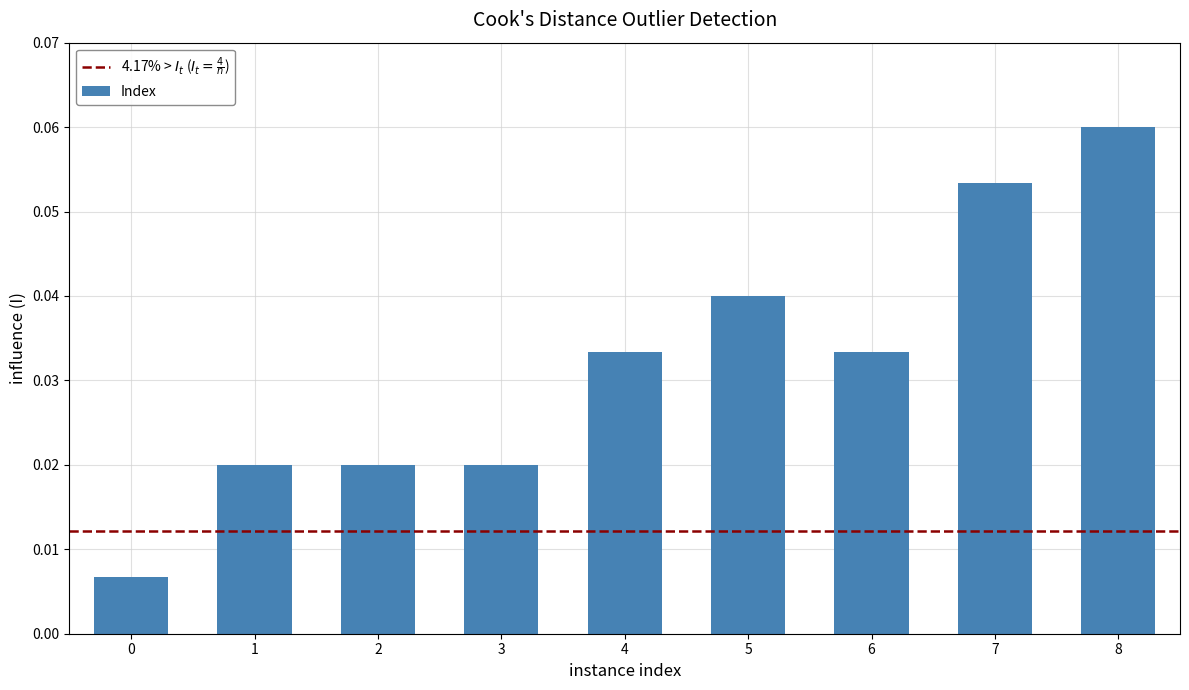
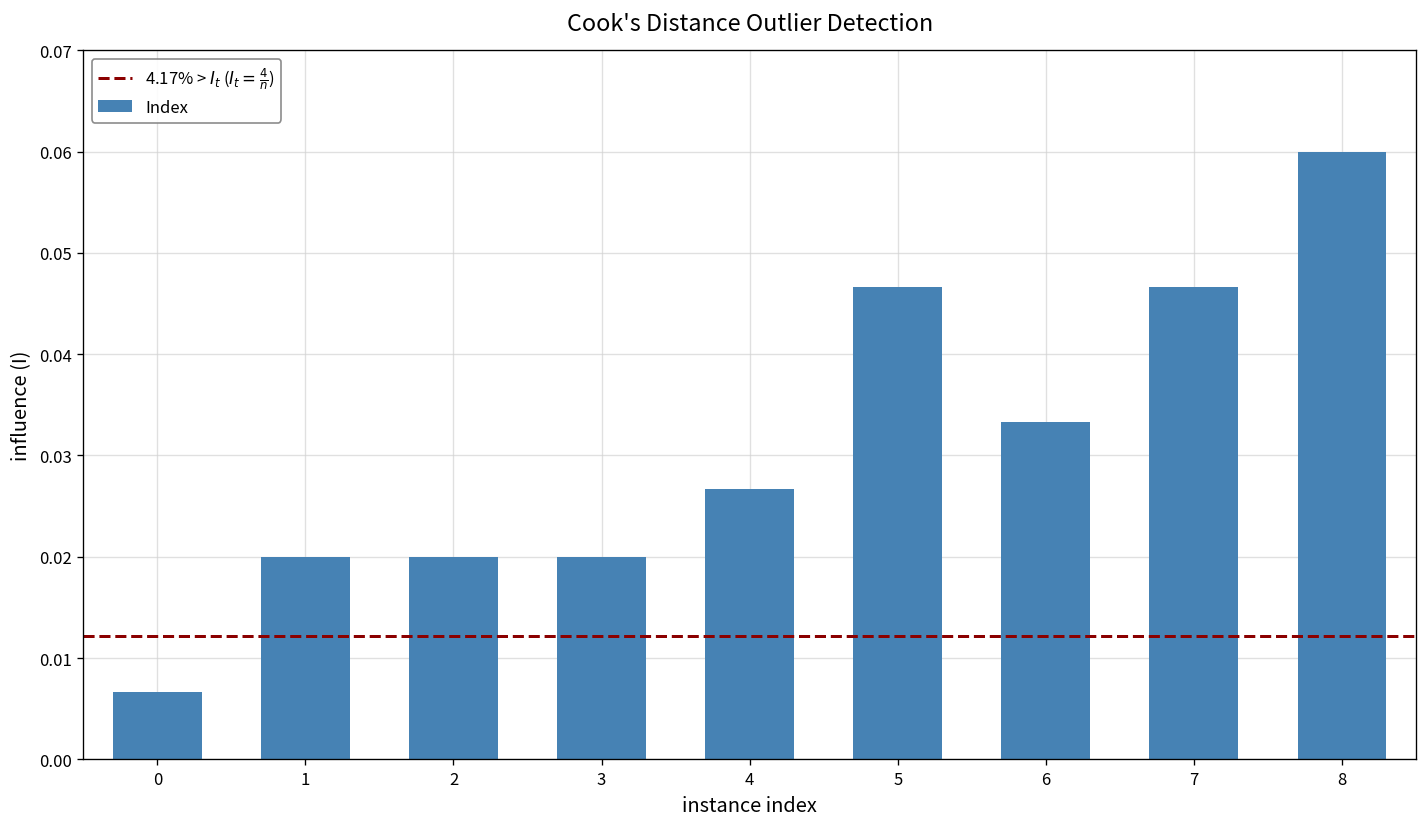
4: 0.033 -> 0.027
5: 0.040 -> 0.047
7: 0.053 -> 0.047
